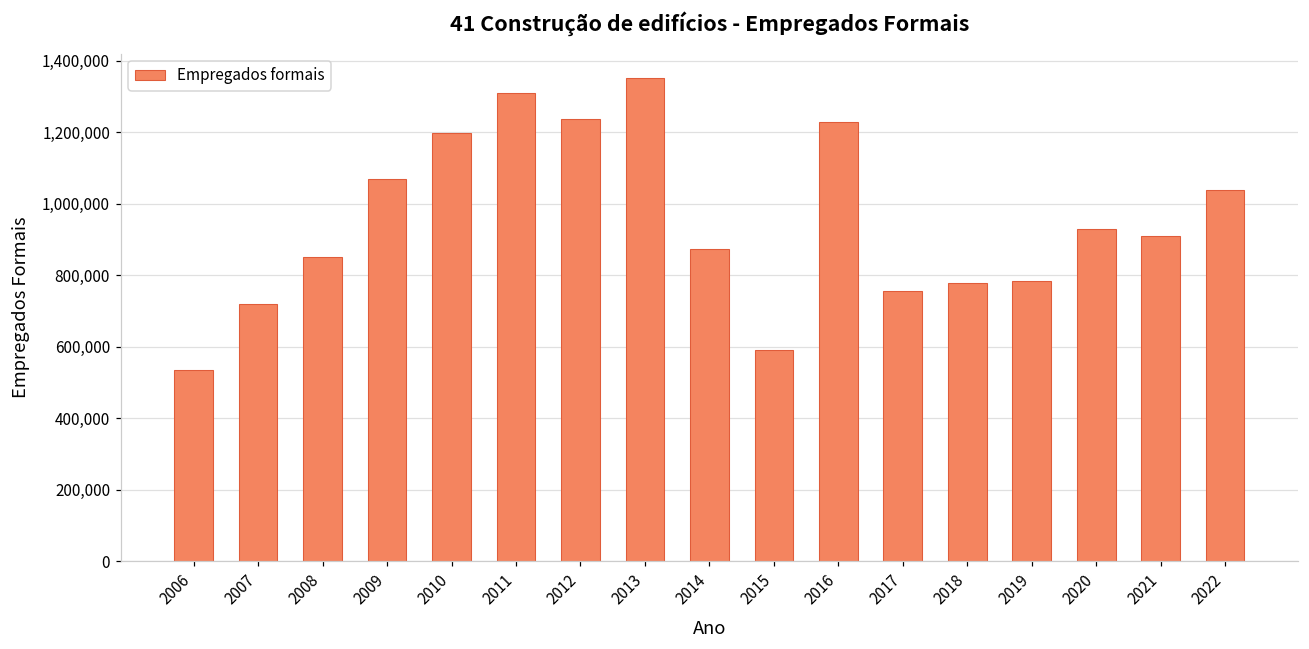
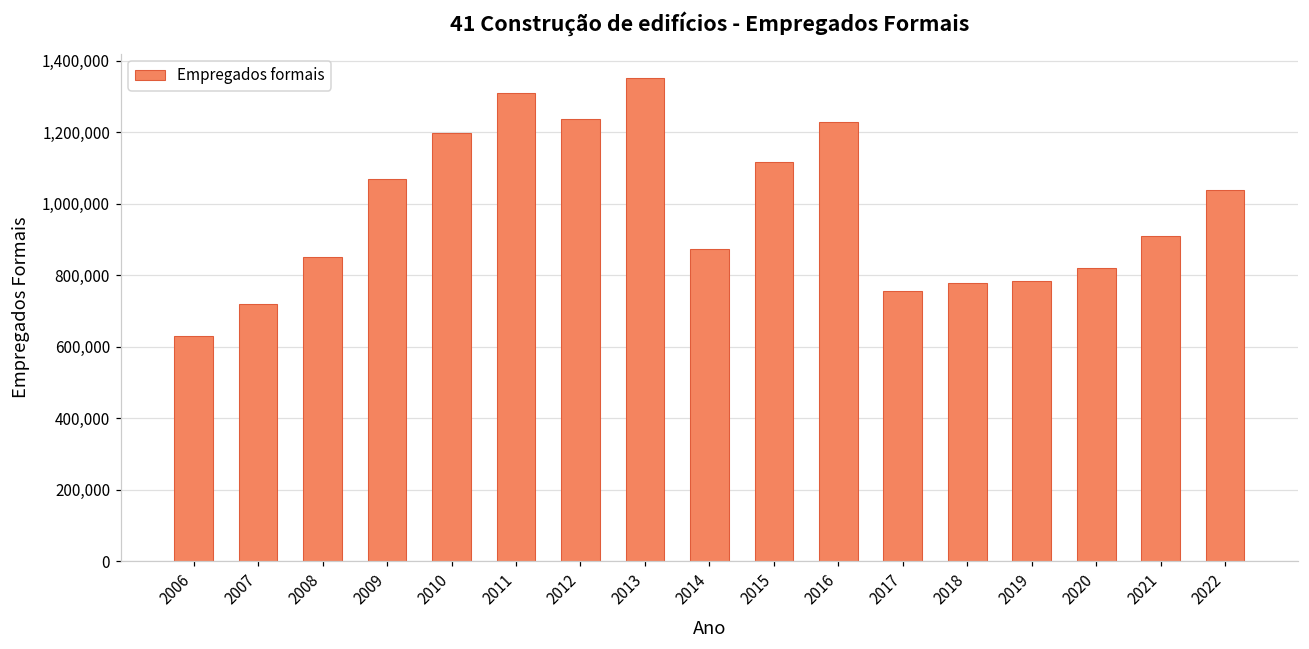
2006: 540,000 -> 630,000
2015: 590,000 -> 1,120,000
2020: 930,000 -> 820,000
